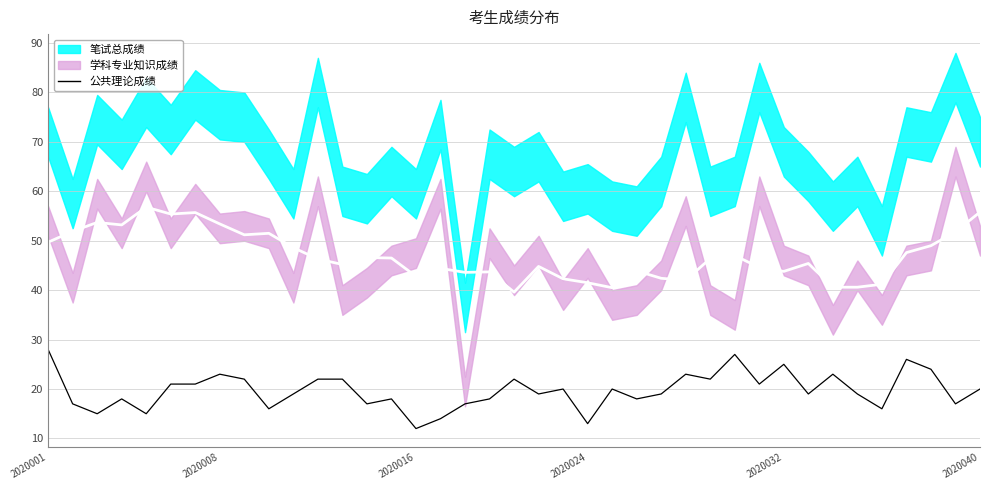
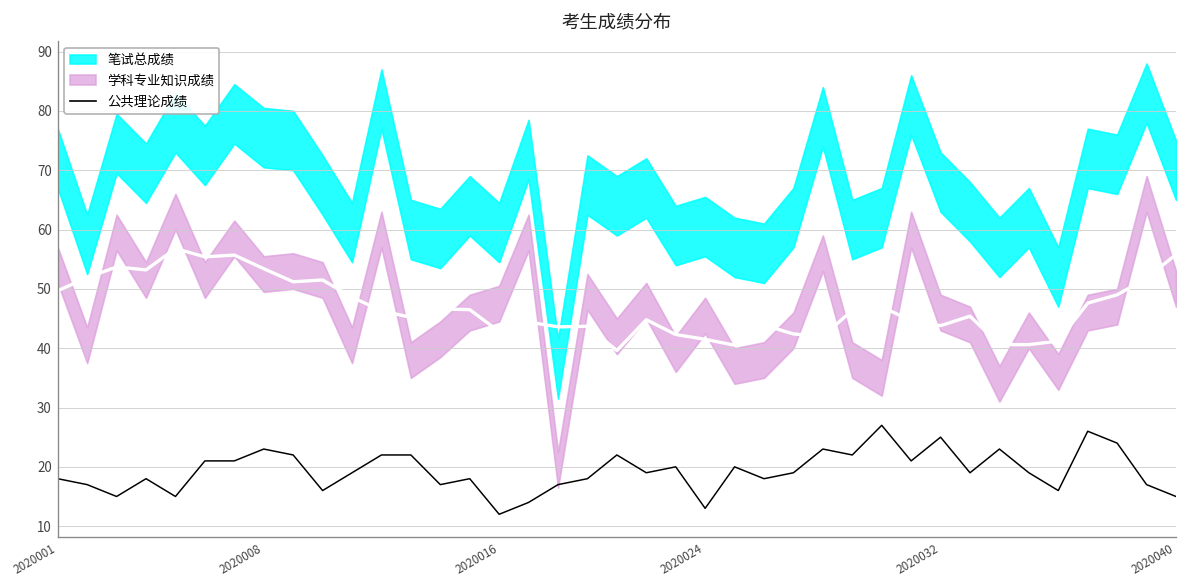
公共理论成绩, 2020001: 28 -> 18
公共理论成绩, 2020040: 20 -> 15
